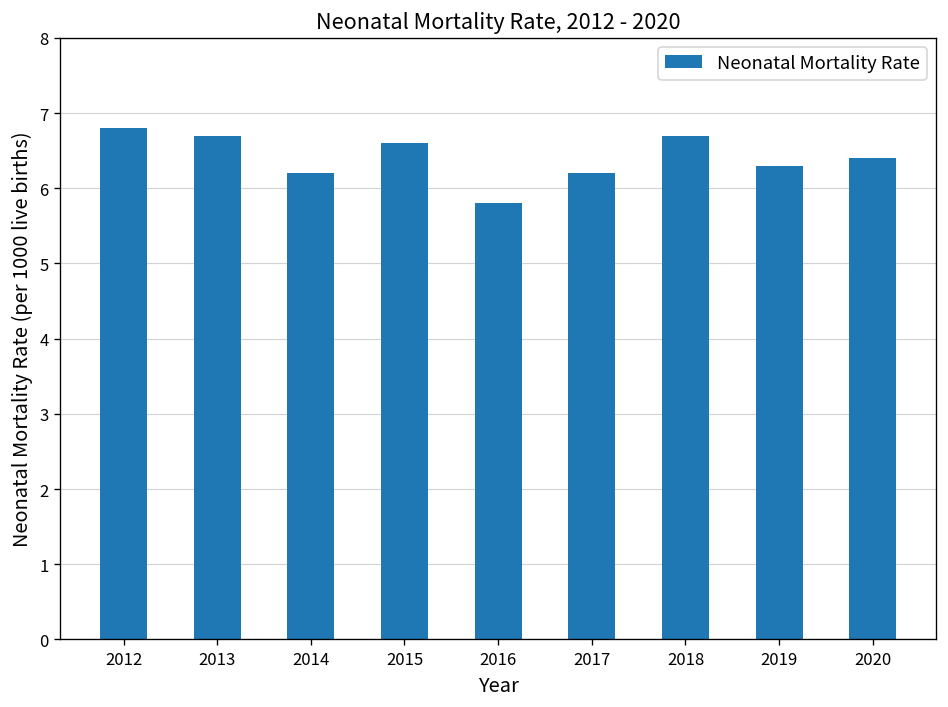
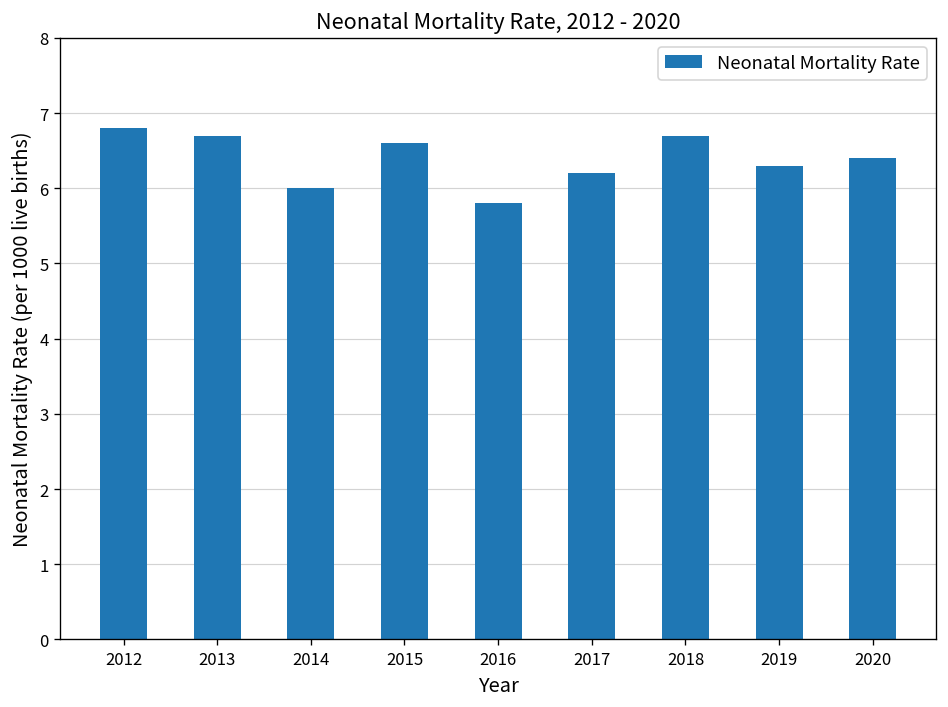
2014: 6.2 -> 6.0
